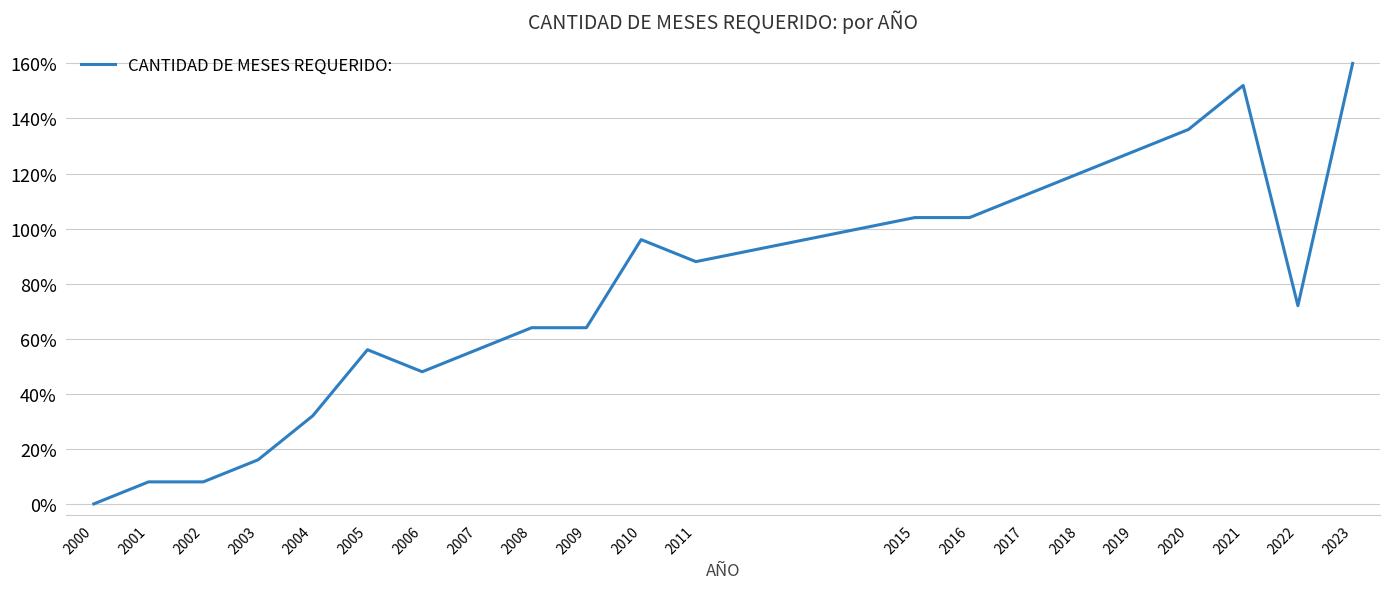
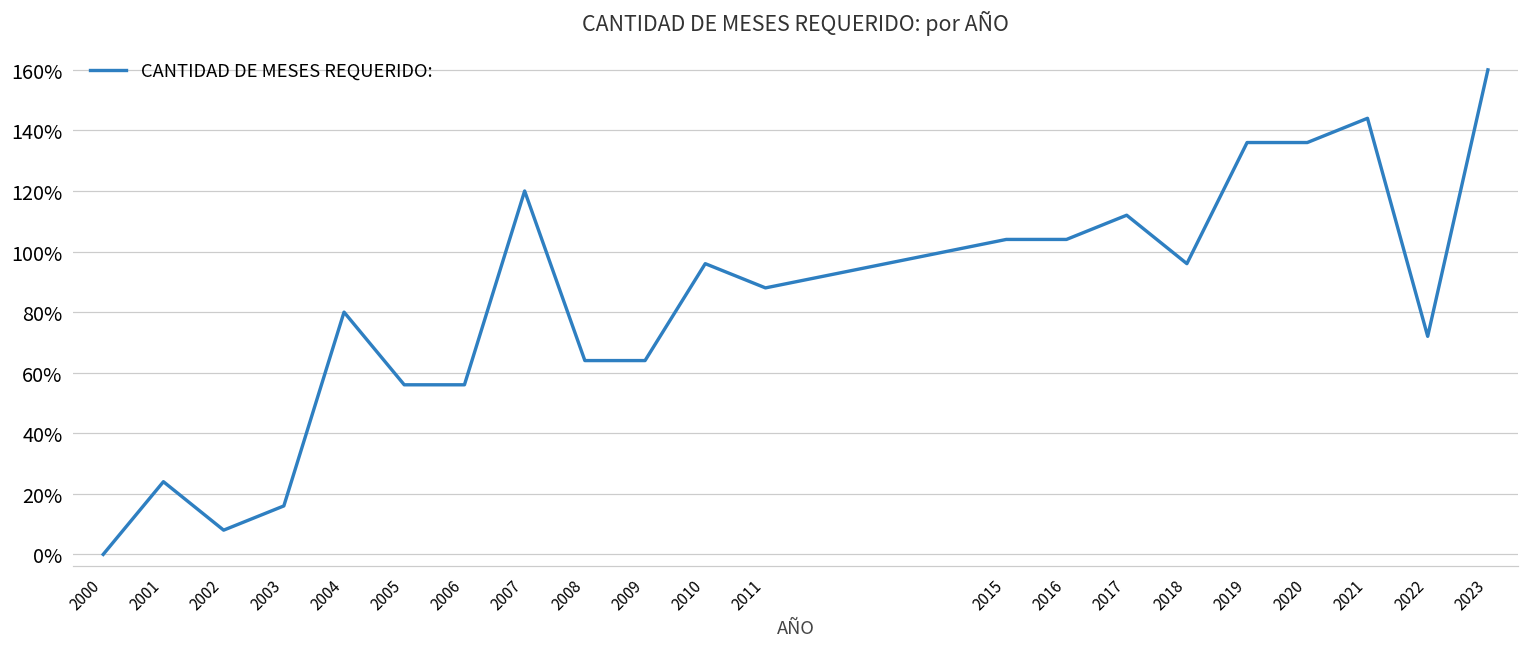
2001: 8% -> 24%
2004: 32% -> 80%
2006: 48% -> 56%
2007: 56% -> 120%
2018: 120% -> 96%
2019: 128% -> 136%
2021: 152% -> 144%
